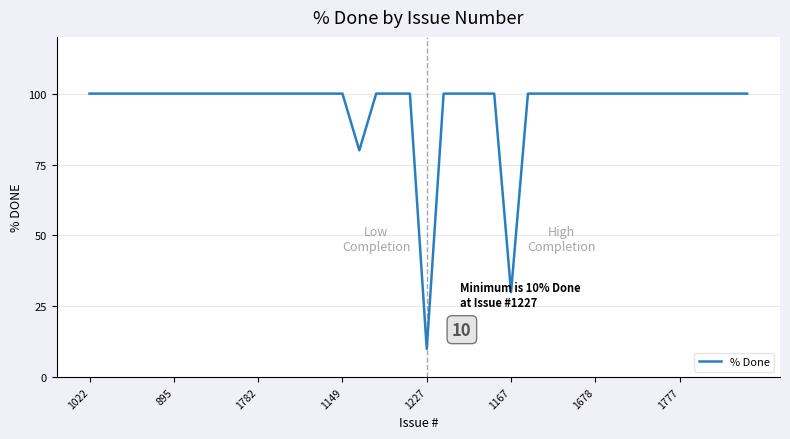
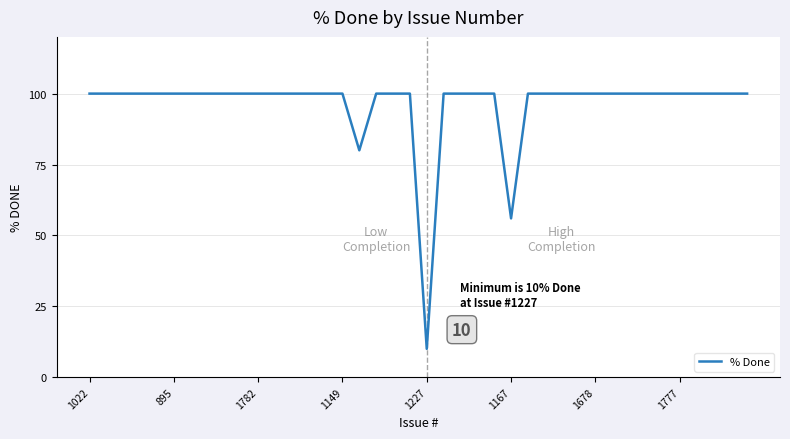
1167: 30 -> 56
